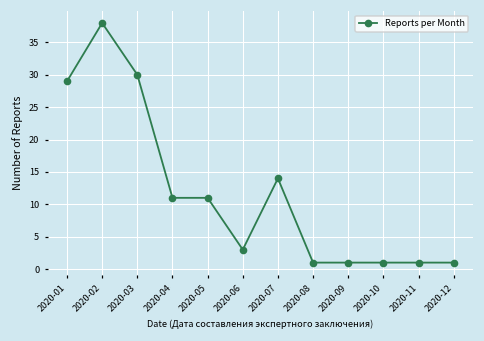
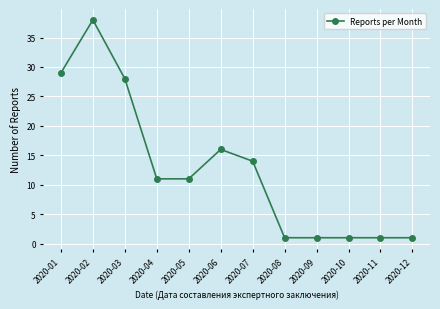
2020-03: 30 -> 28
2020-06: 3 -> 16
